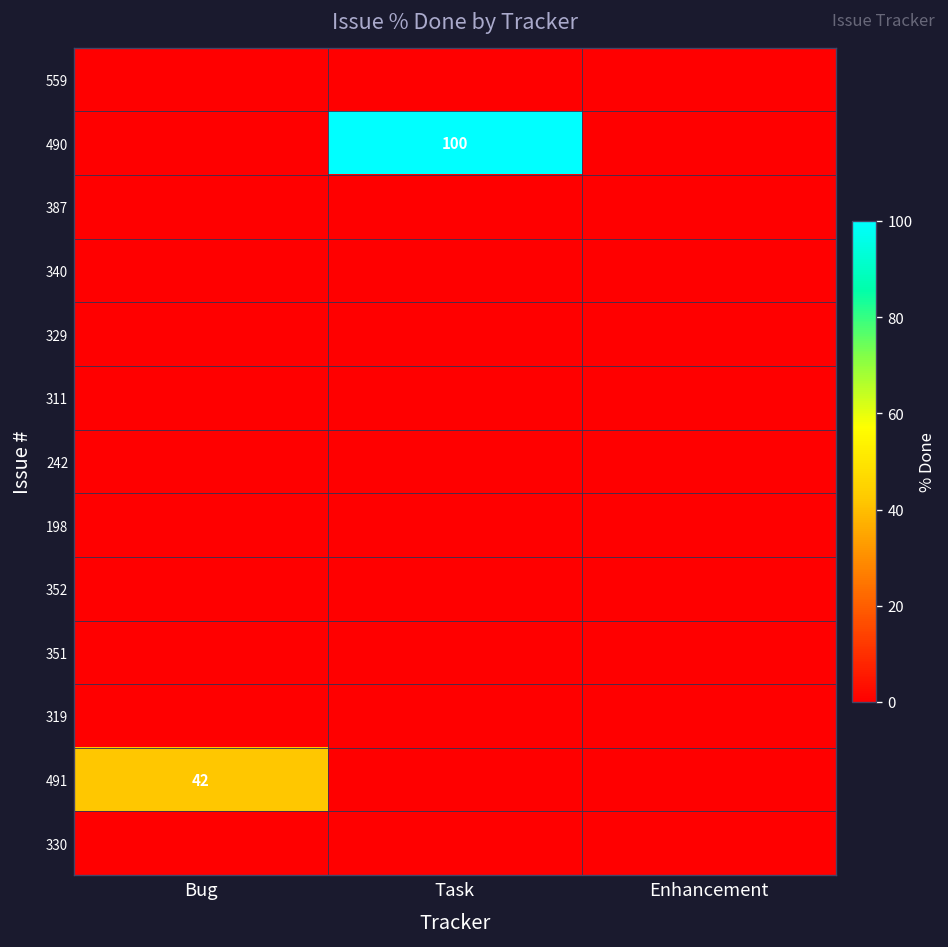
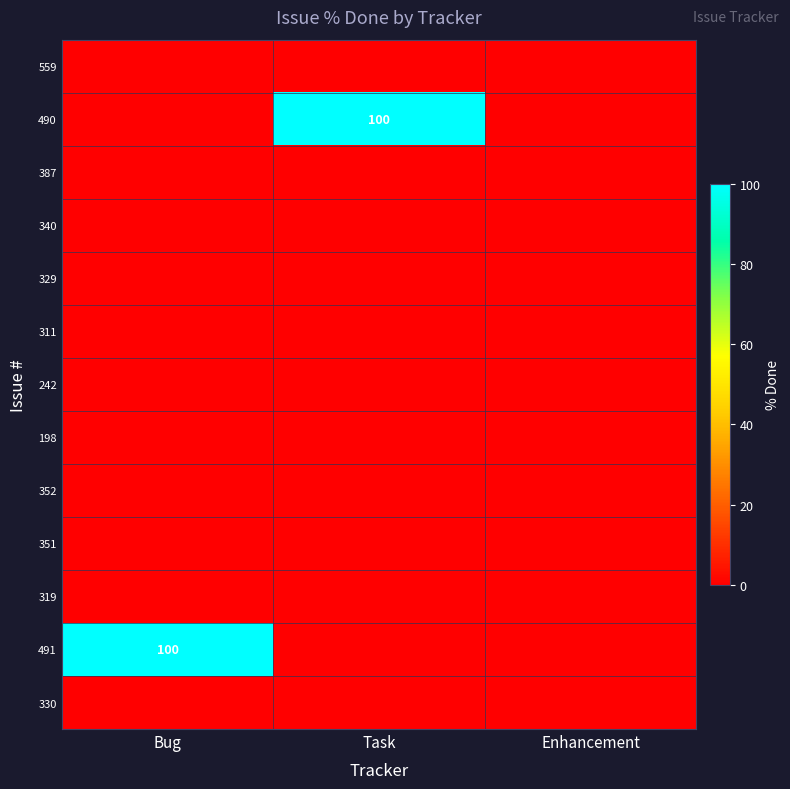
491, Bug: 42 -> 100
